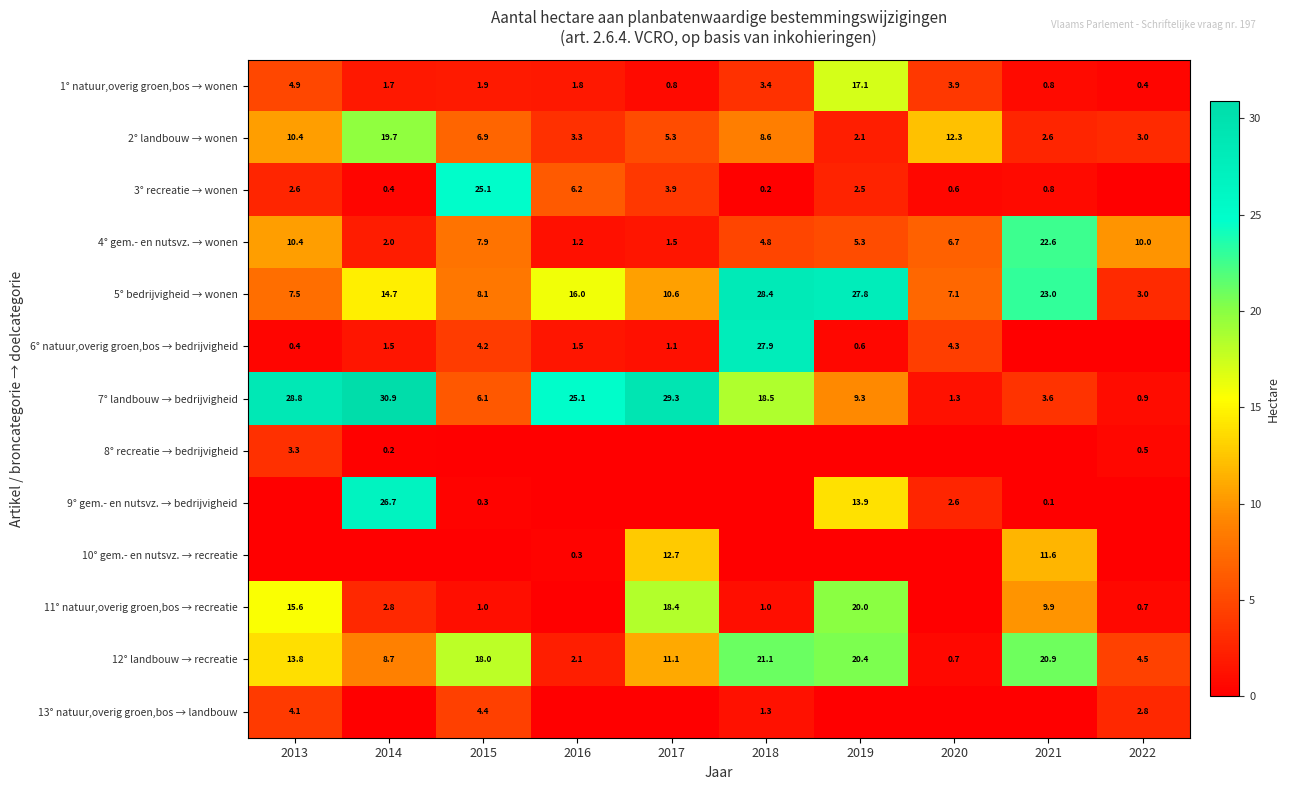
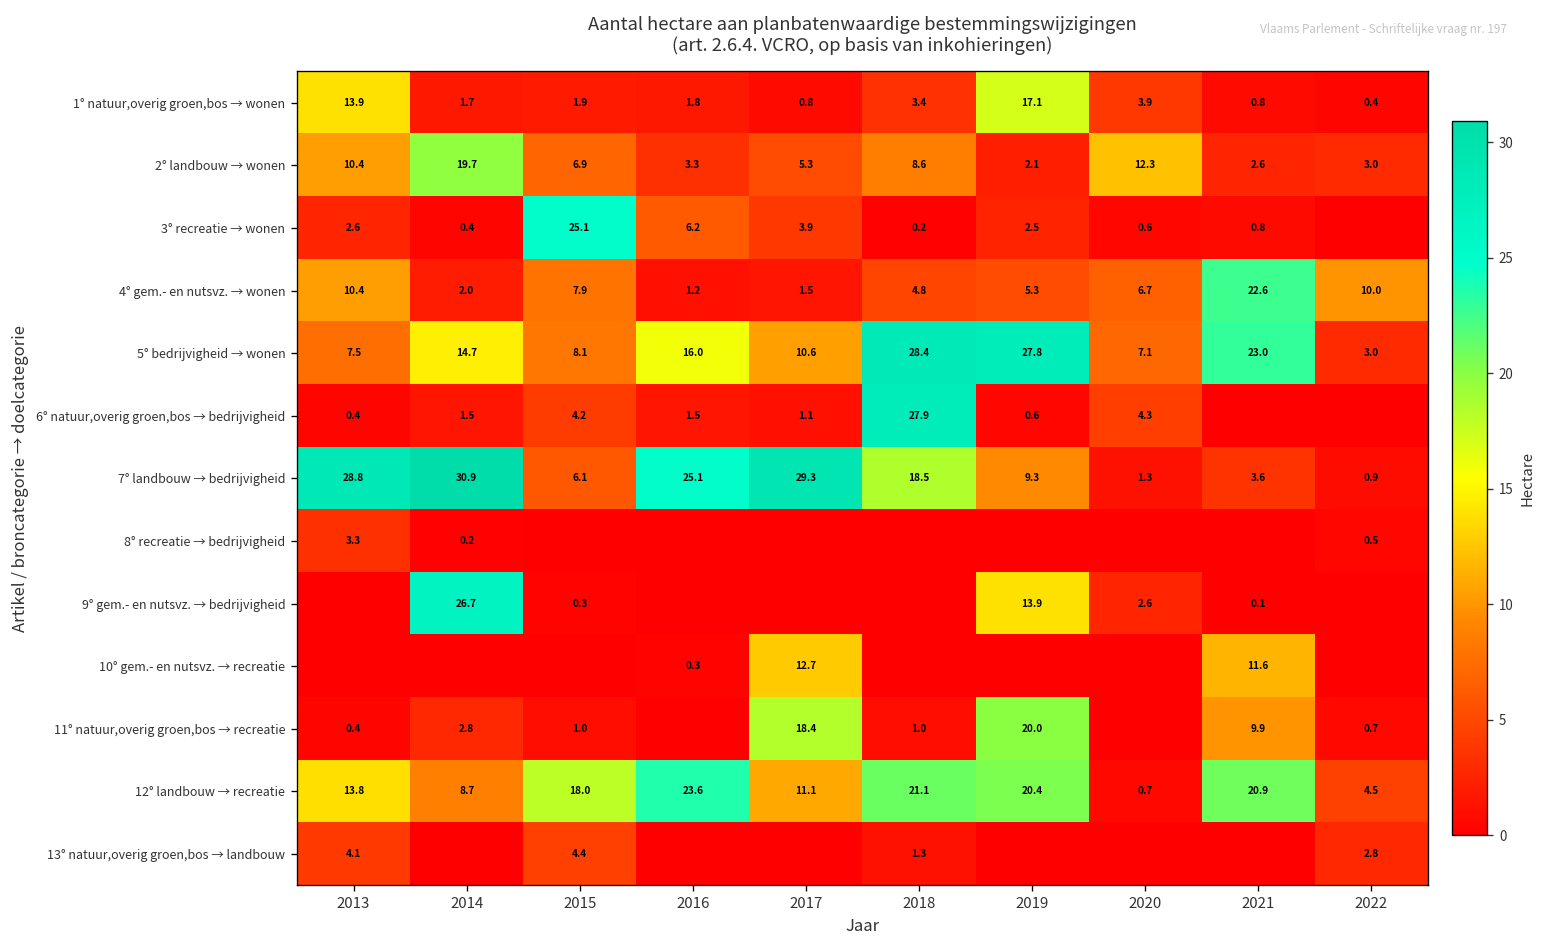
1° natuur,overig groen,bos → wonen, 2013: 4.9 -> 13.9
11° natuur,overig groen,bos → recreatie, 2013: 15.6 -> 0.4
12° landbouw → recreatie, 2016: 2.1 -> 23.6
